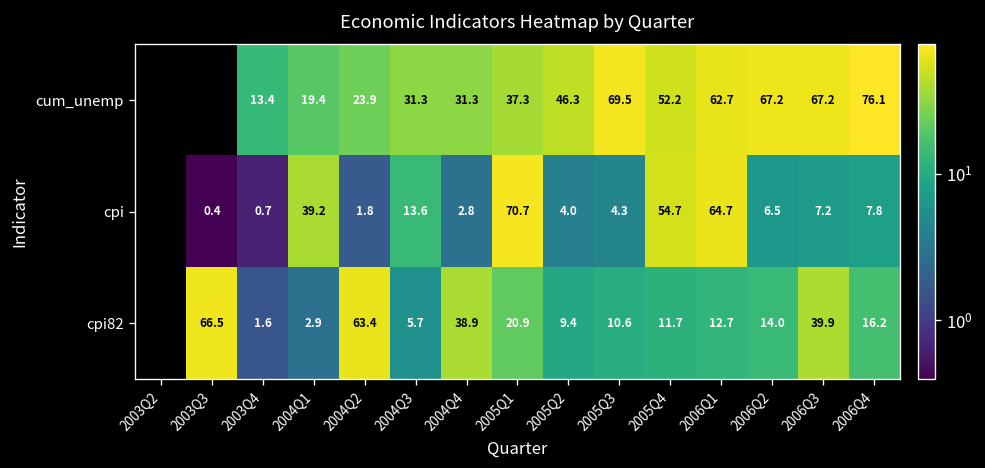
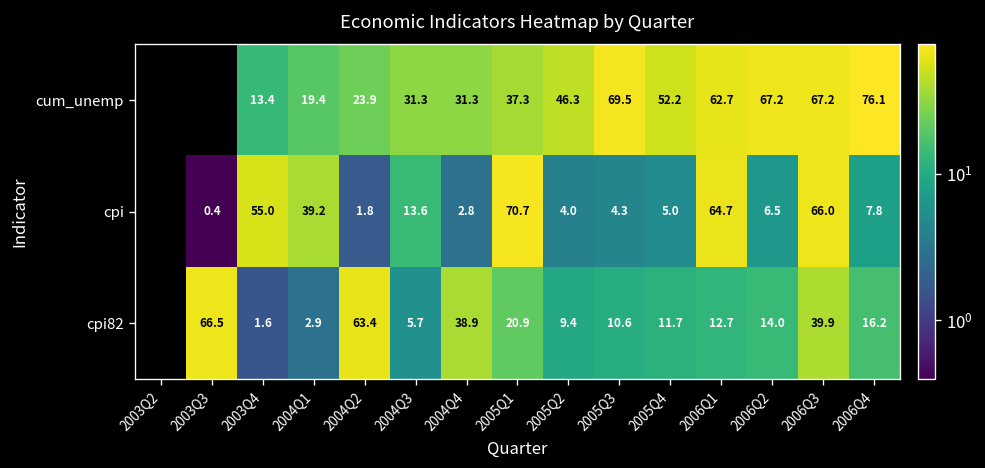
cpi, 2003Q4: 0.7 -> 55.0
cpi, 2005Q4: 54.7 -> 5.0
cpi, 2006Q3: 7.2 -> 66.0
